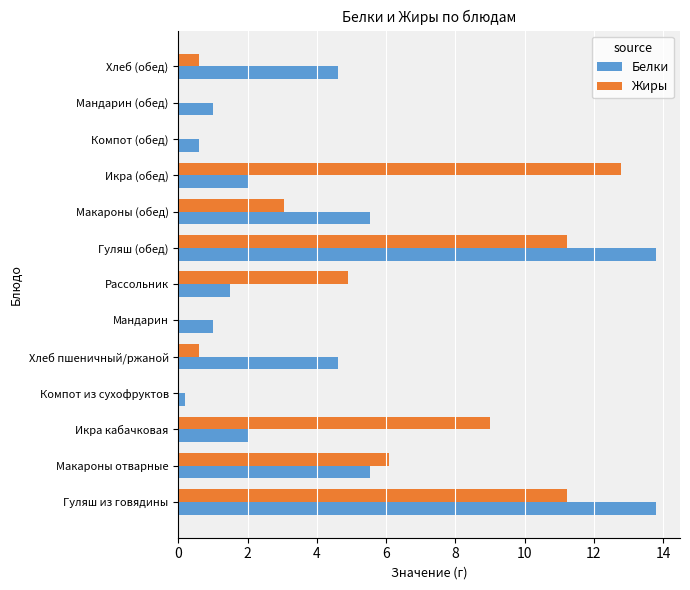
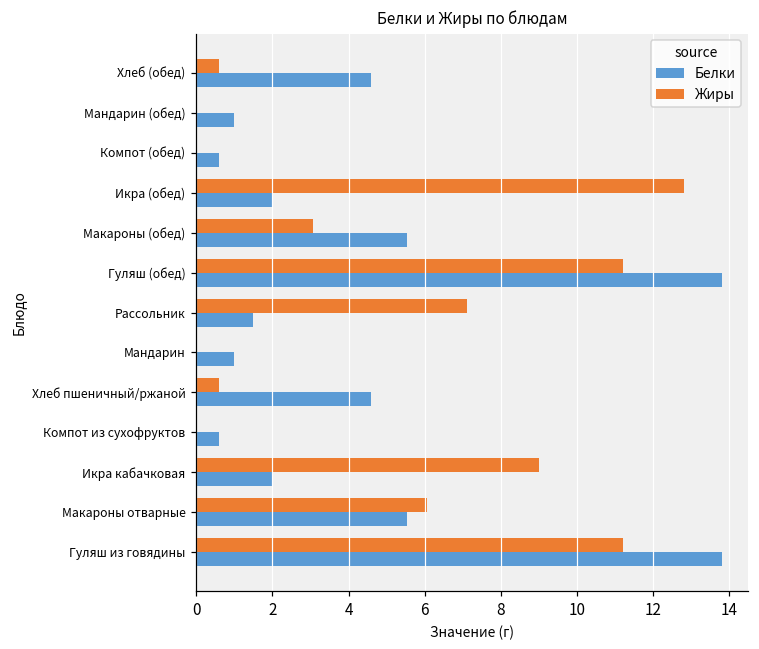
Жиры, Рассольник: 4.9 -> 7.1
Белки, Компот из сухофруктов: 0.2 -> 0.6
